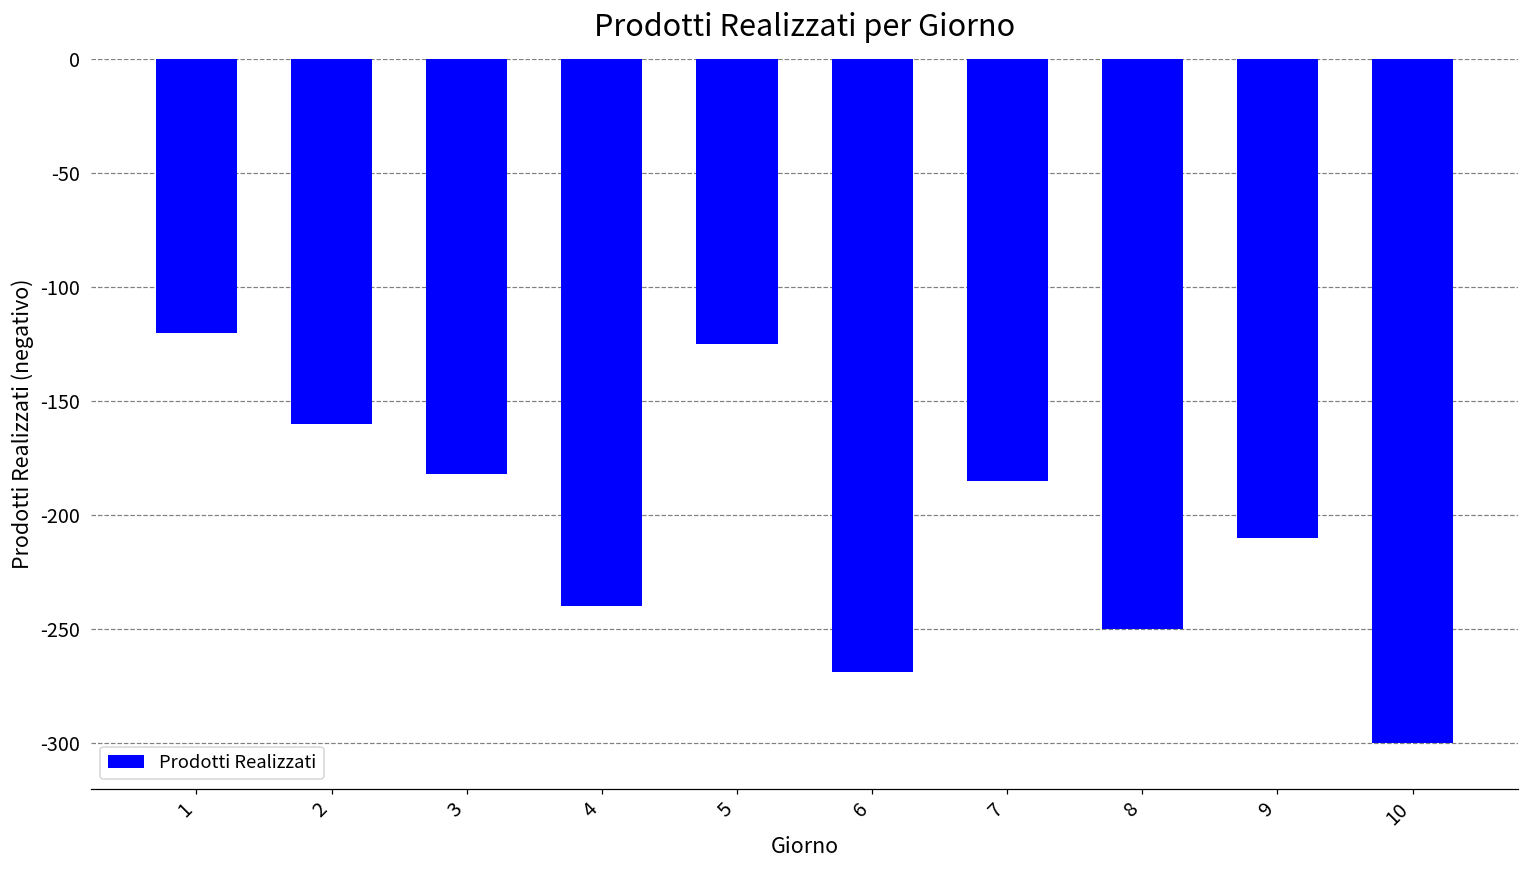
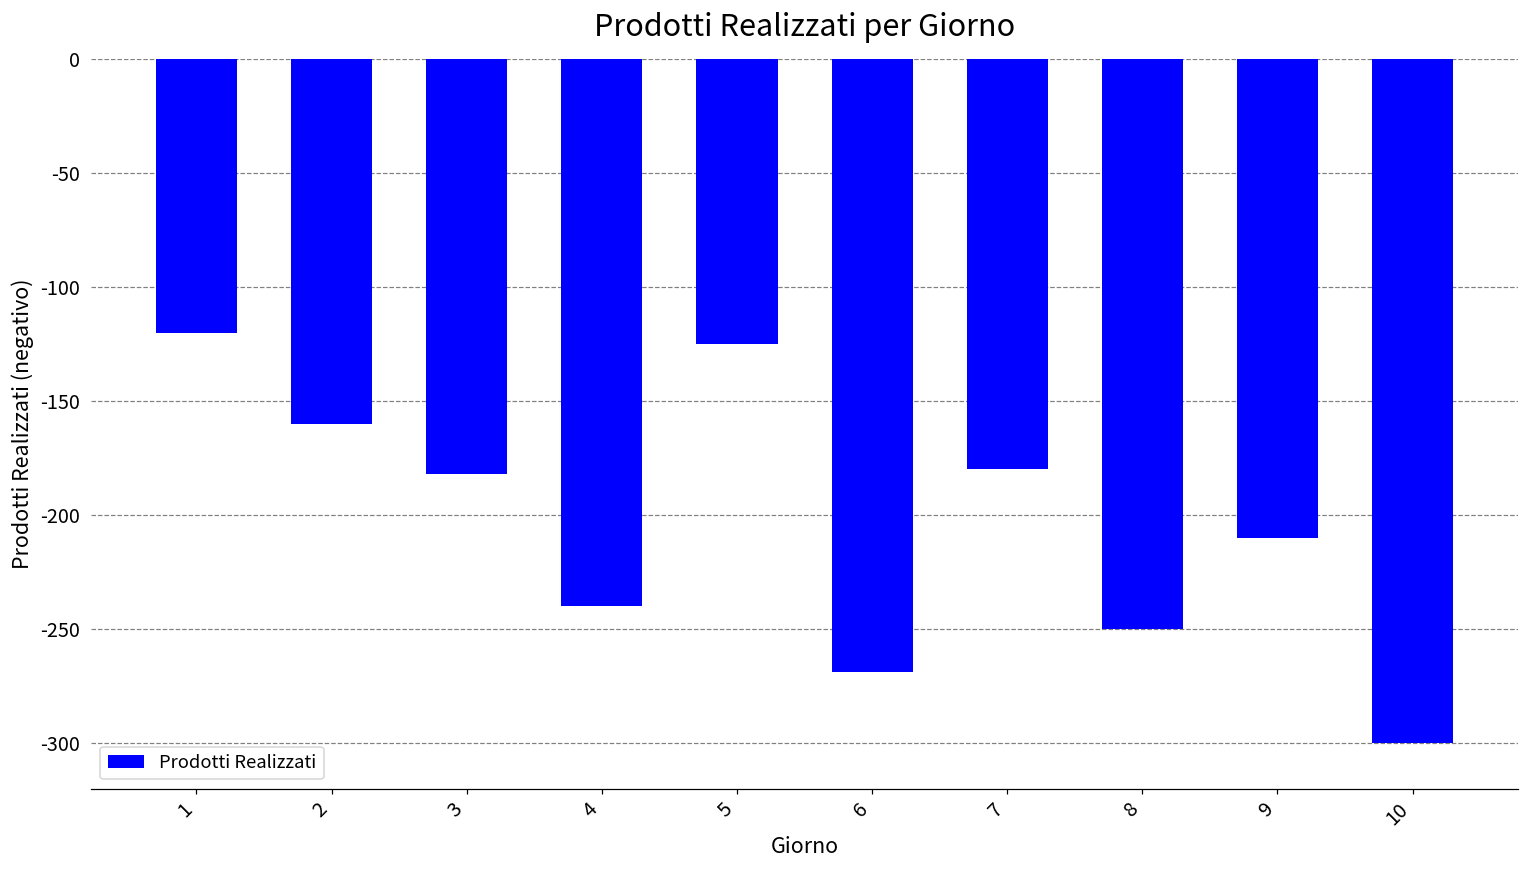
7: -185 -> -180
